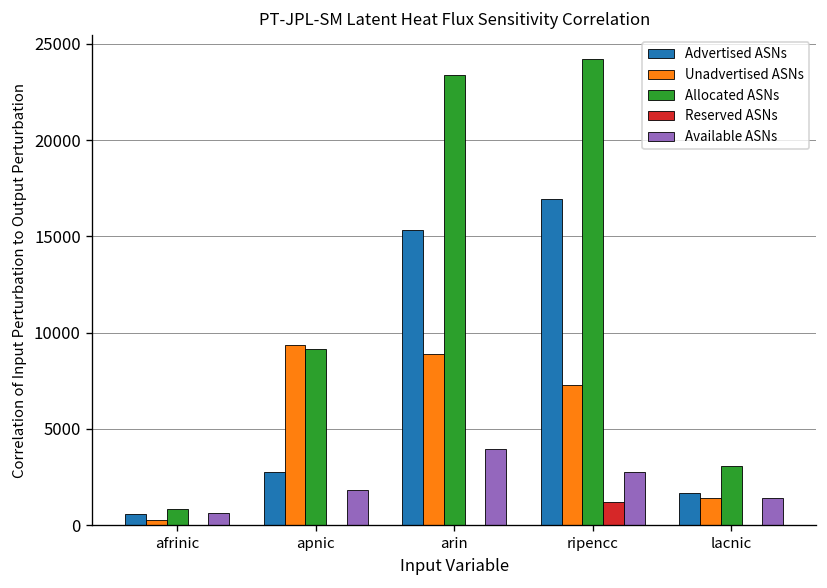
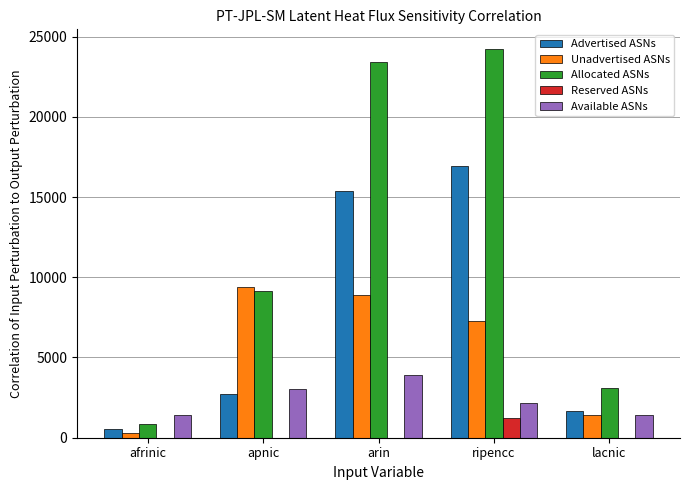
Available ASNs, afrinic: 600 -> 1400
Available ASNs, apnic: 1900 -> 3000
Available ASNs, ripencc: 2700 -> 2100
